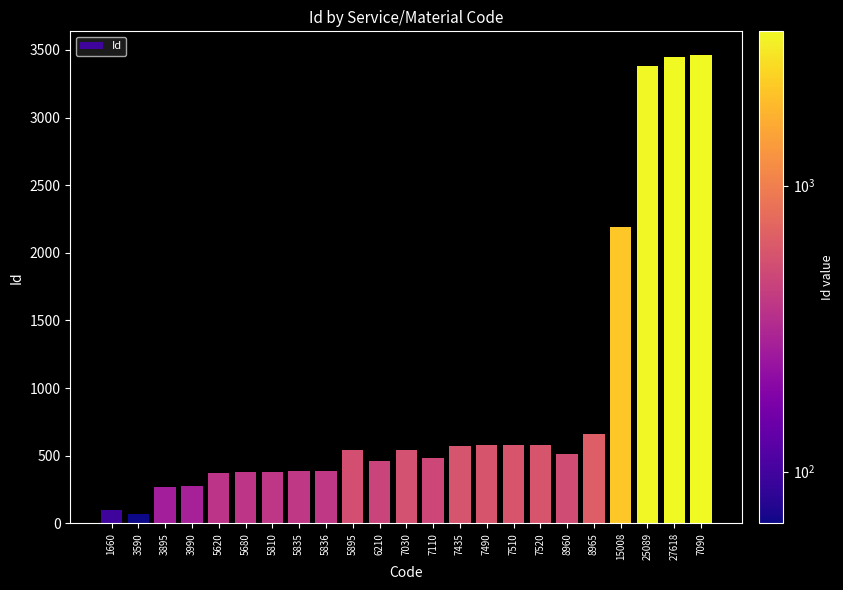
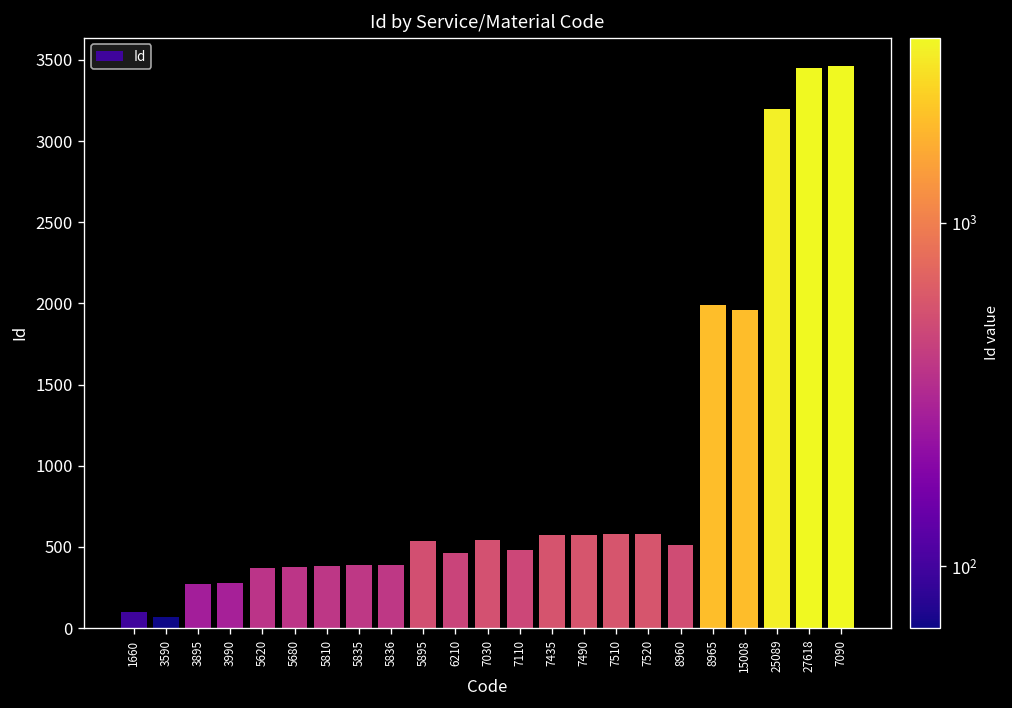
8965: 660 -> 1990
15008: 2190 -> 1960
25089: 3380 -> 3200
